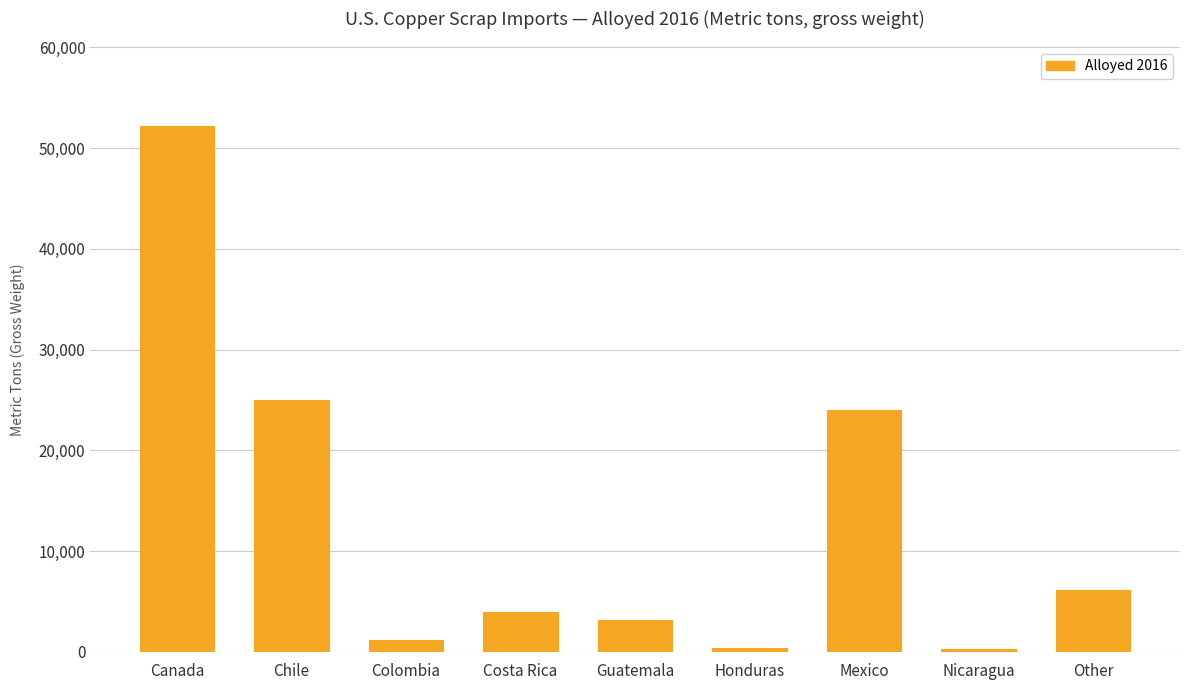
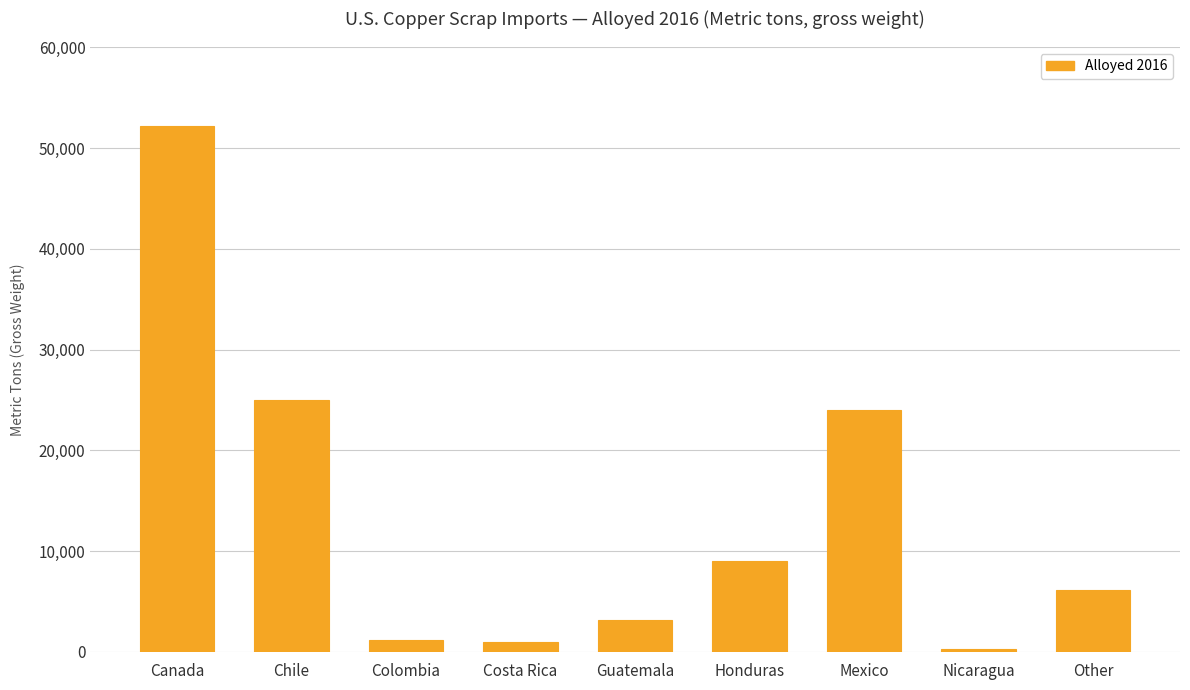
Costa Rica: 4,000 -> 1,000
Honduras: 400 -> 9,100
